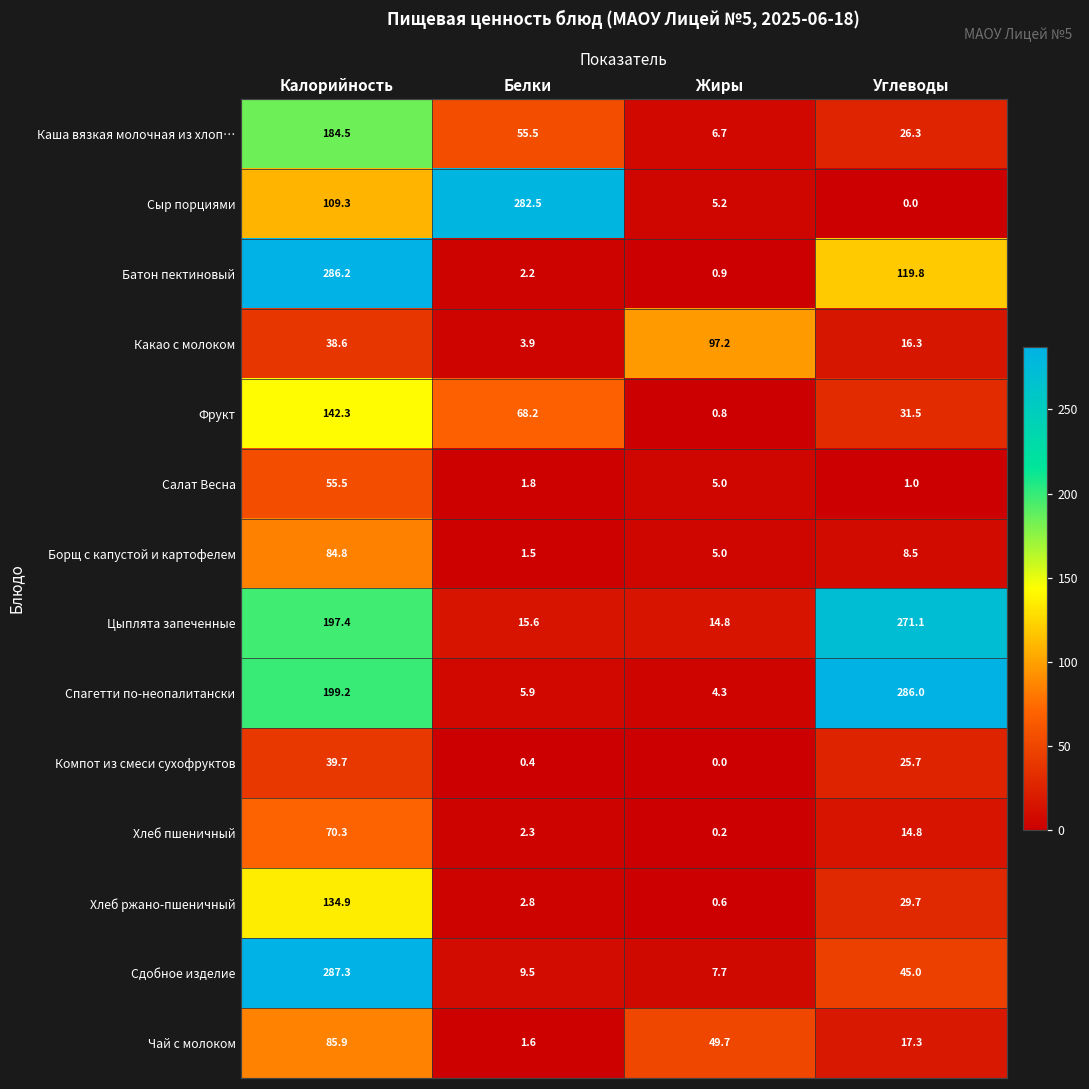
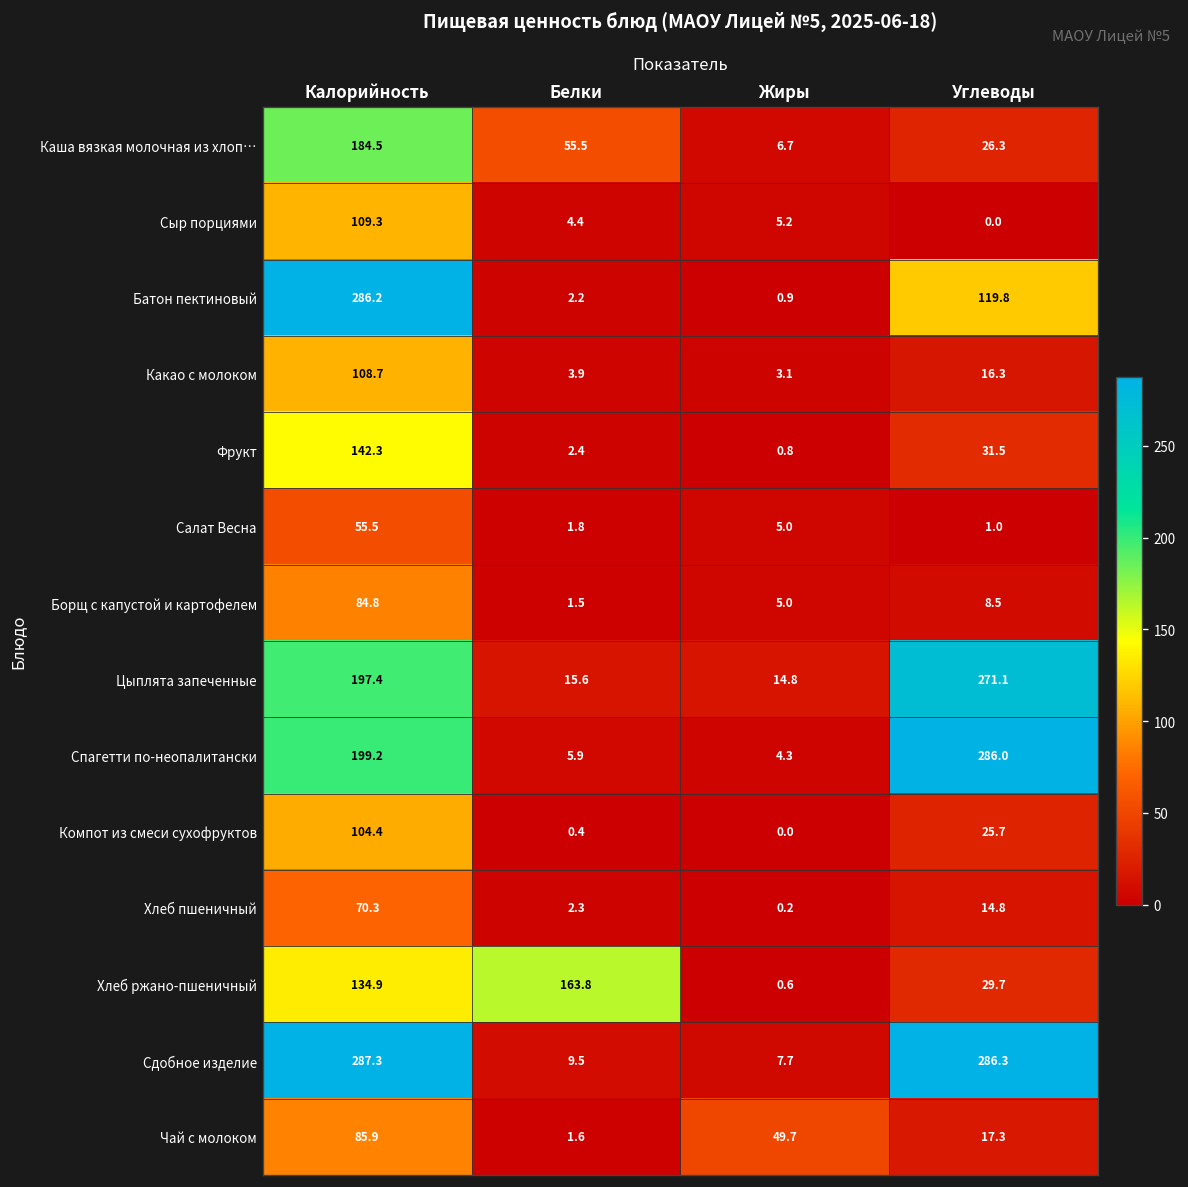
Сыр порциями, Белки: 282.5 -> 4.4
Какао с молоком, Калорийность: 38.6 -> 108.7
Какао с молоком, Жиры: 97.2 -> 3.1
Фрукт, Белки: 68.2 -> 2.4
Компот из смеси сухофруктов, Калорийность: 39.7 -> 104.4
Хлеб ржано-пшеничный, Белки: 2.8 -> 163.8
Сдобное изделие, Углеводы: 45.0 -> 286.3
